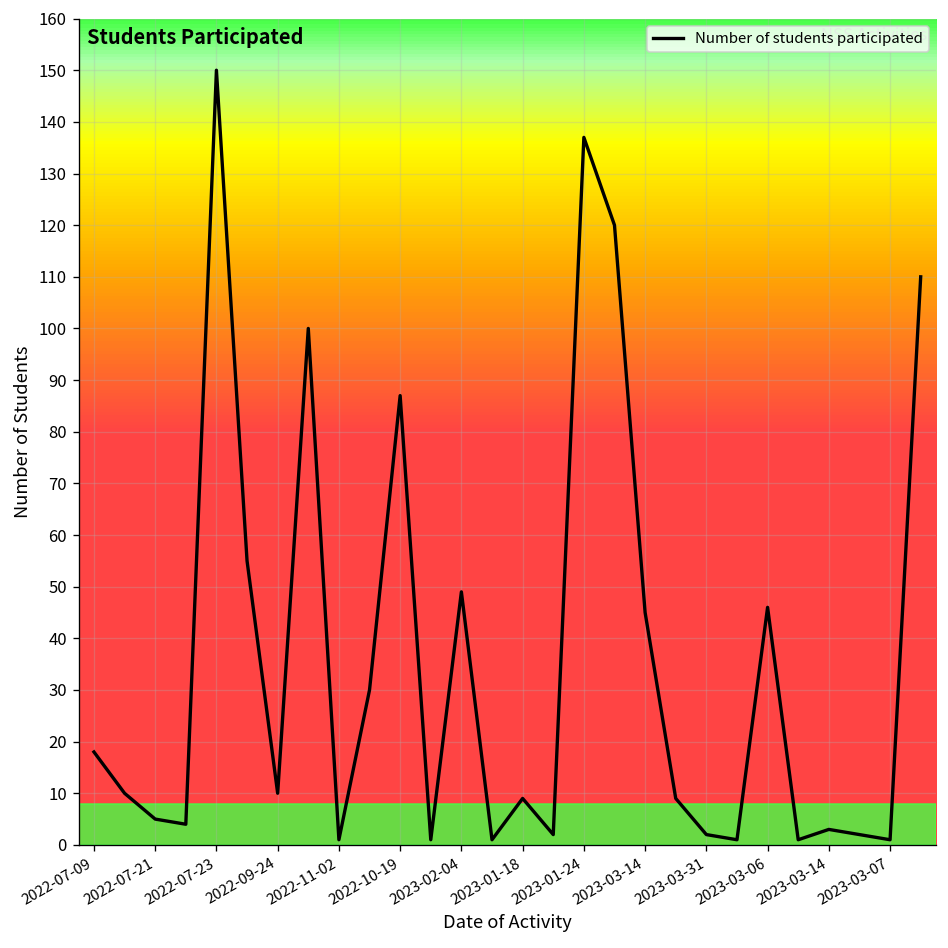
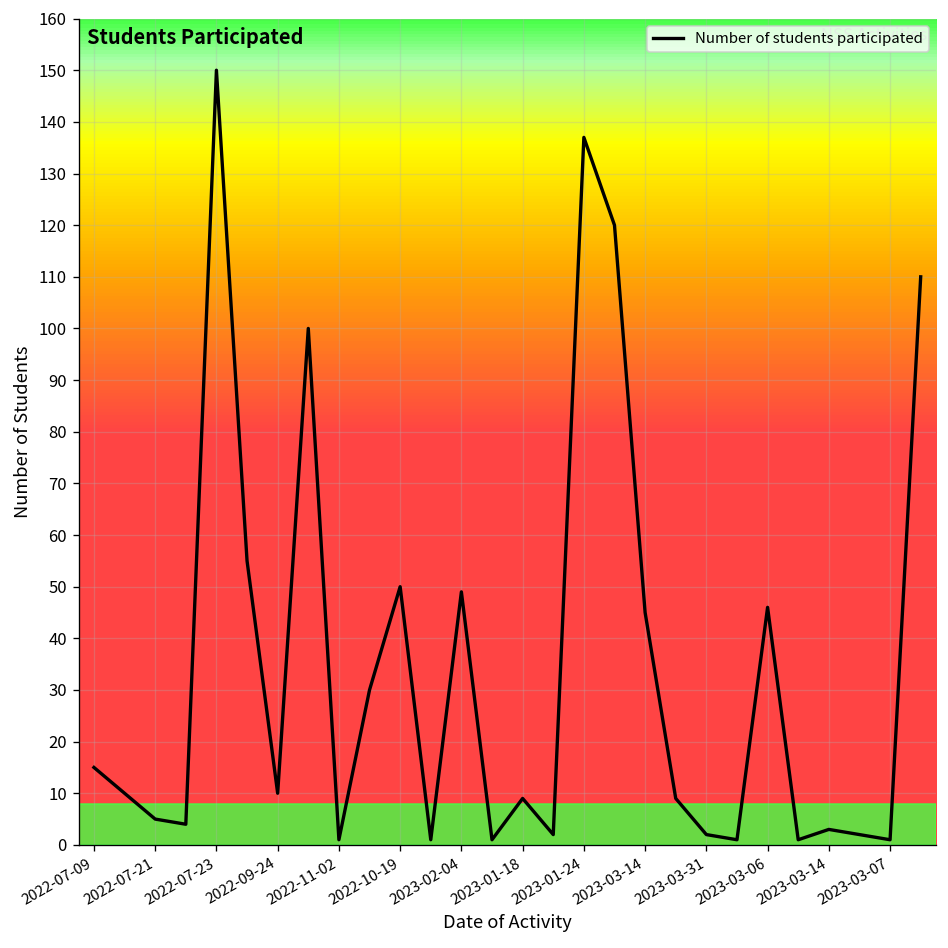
2022-07-09: 18 -> 15
2022-10-19: 87 -> 50
